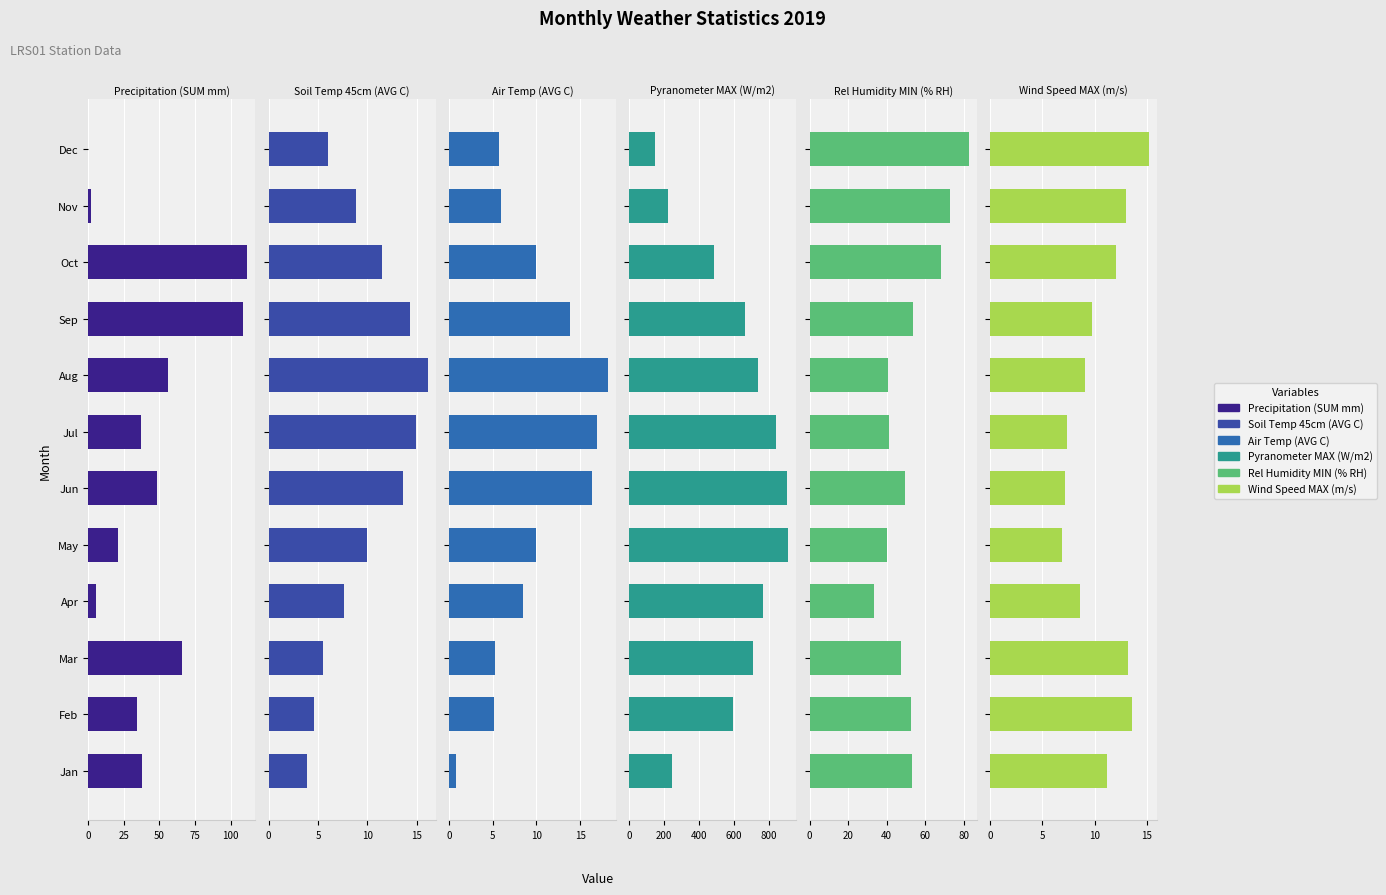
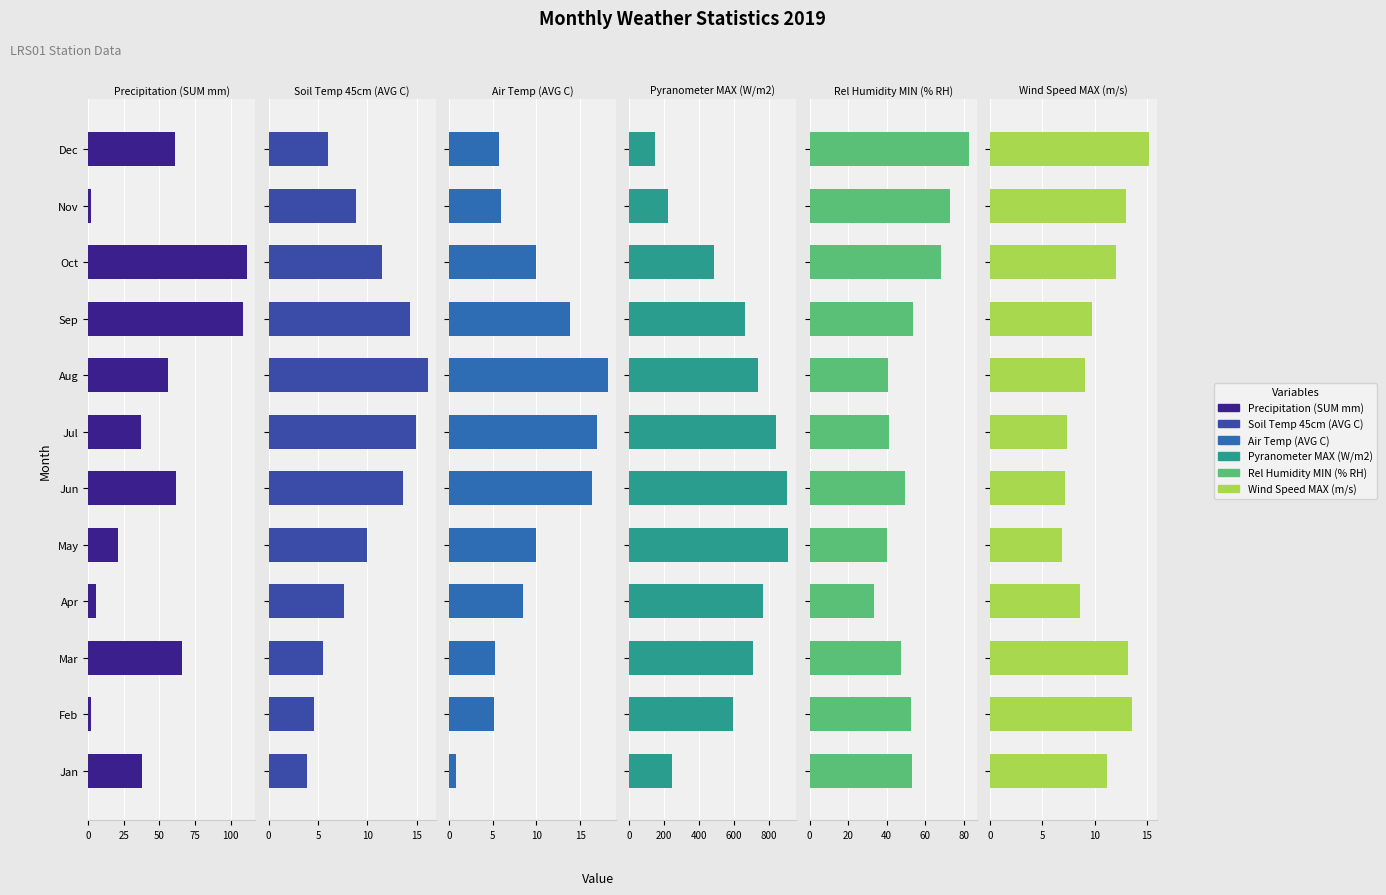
Precipitation (SUM mm), Dec: 0 -> 61
Precipitation (SUM mm), Jun: 48 -> 62
Precipitation (SUM mm), Feb: 34 -> 2
